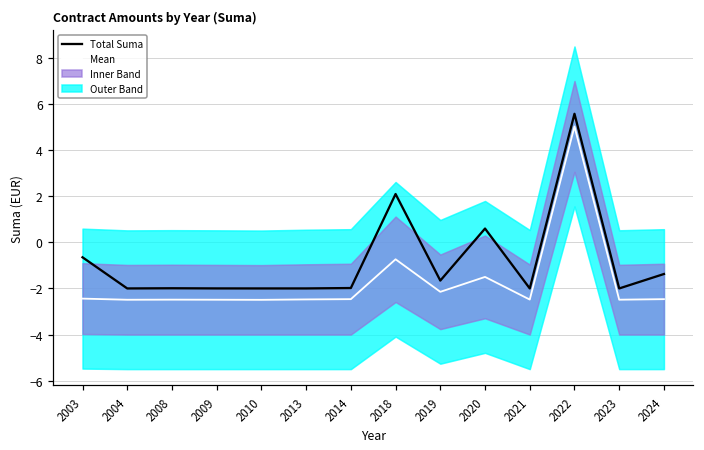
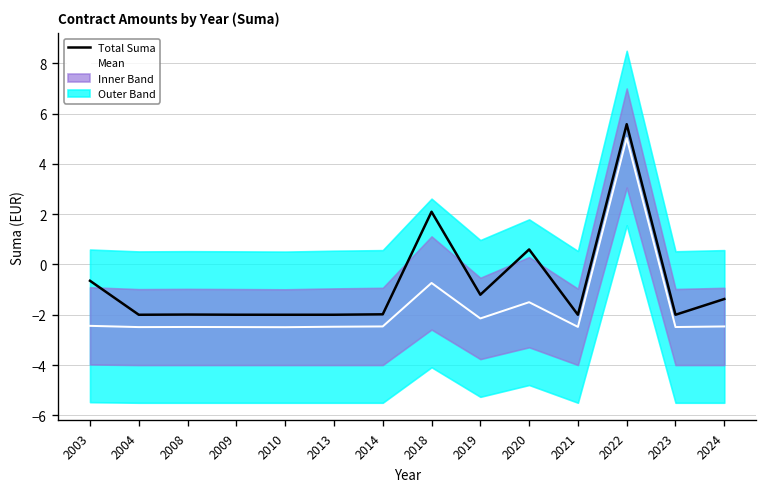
Total Suma, 2019: -1.7 -> -1.2
